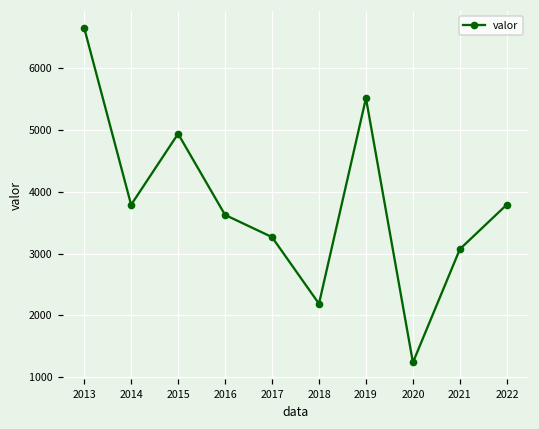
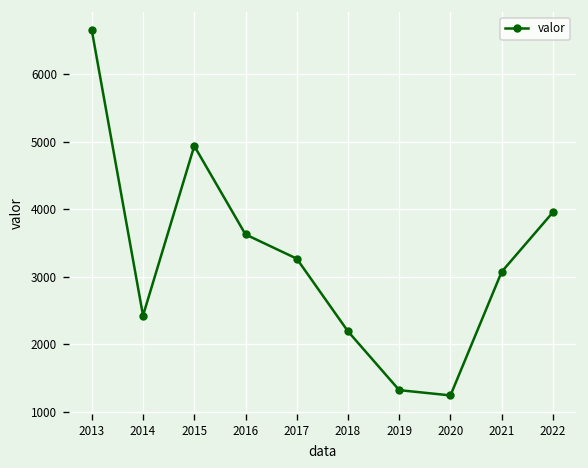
2014: 3800 -> 2400
2019: 5500 -> 1300
2022: 3800 -> 4000
